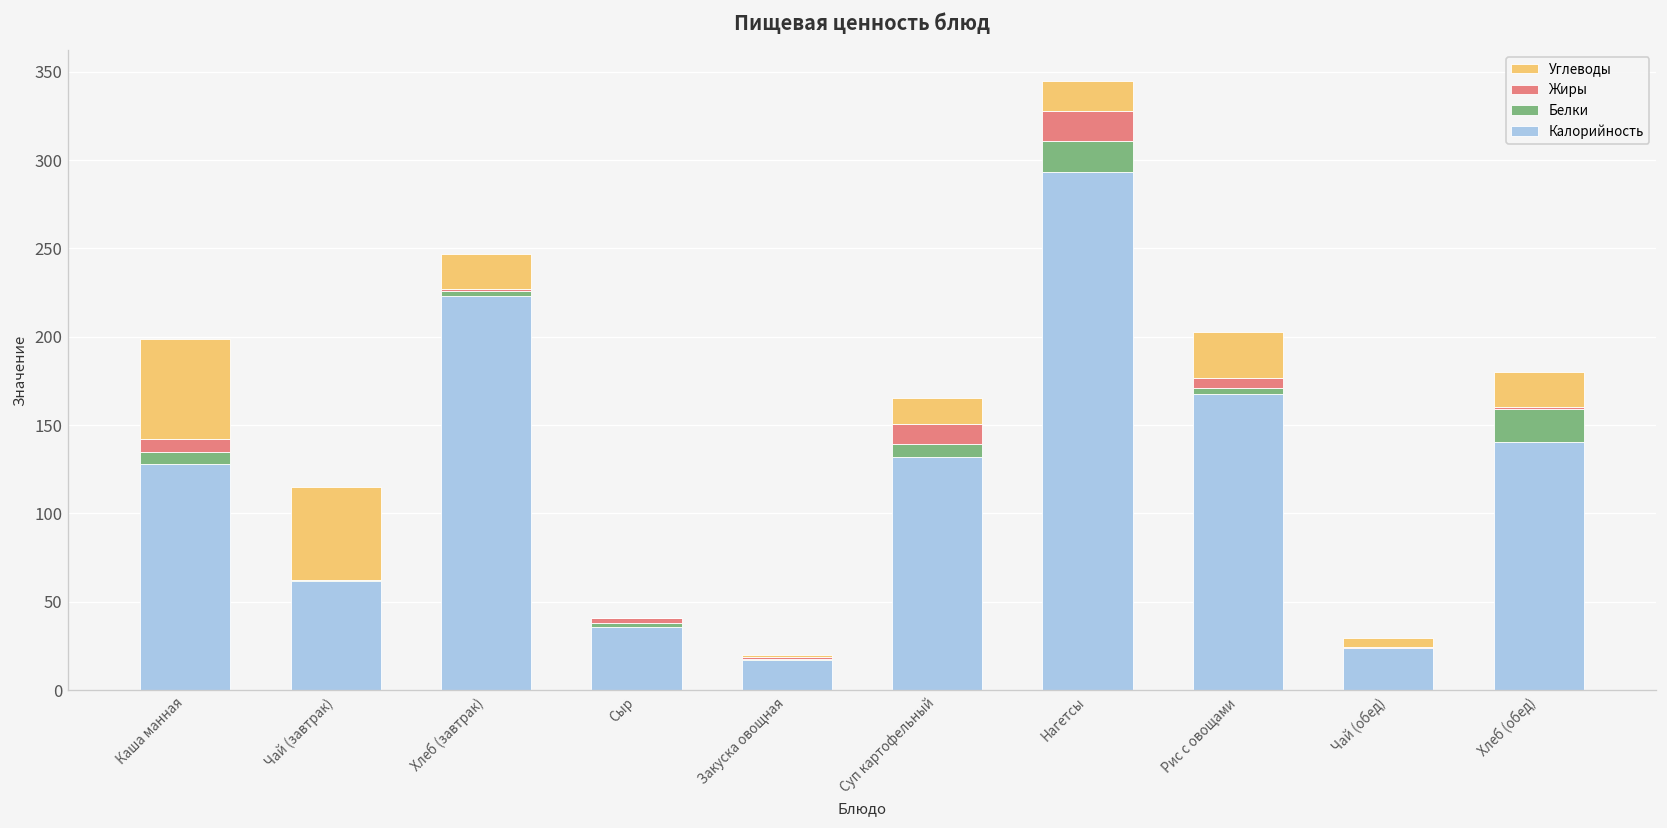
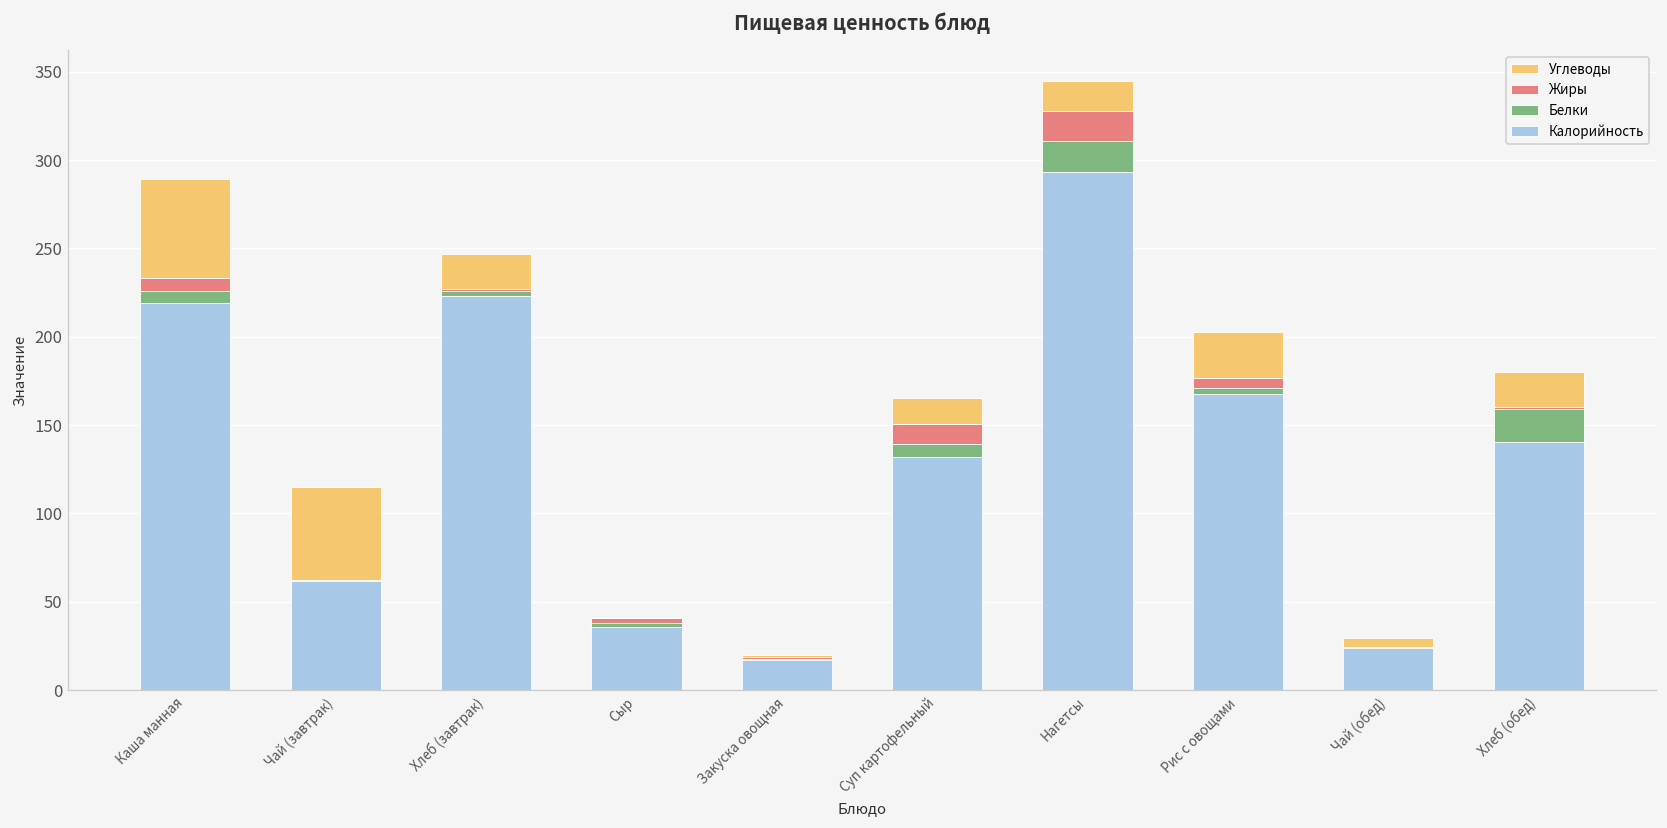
Калорийность, Каша манная: 128 -> 219
